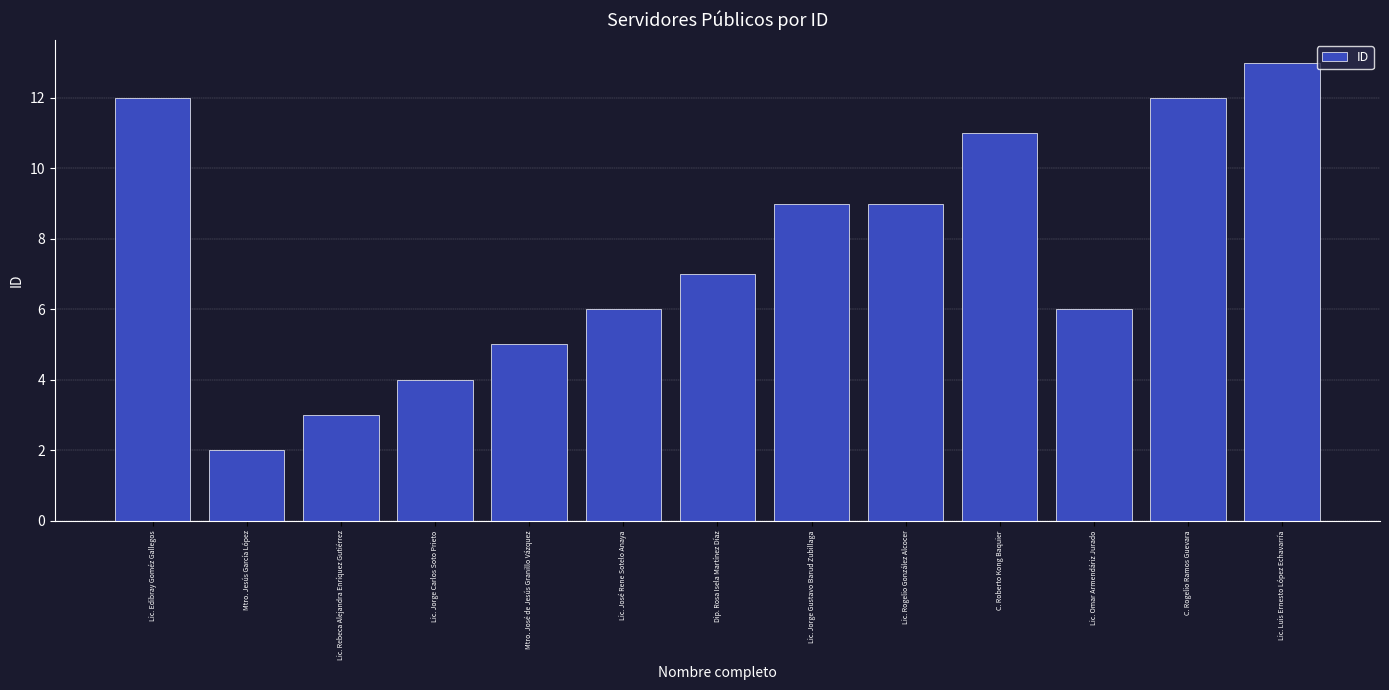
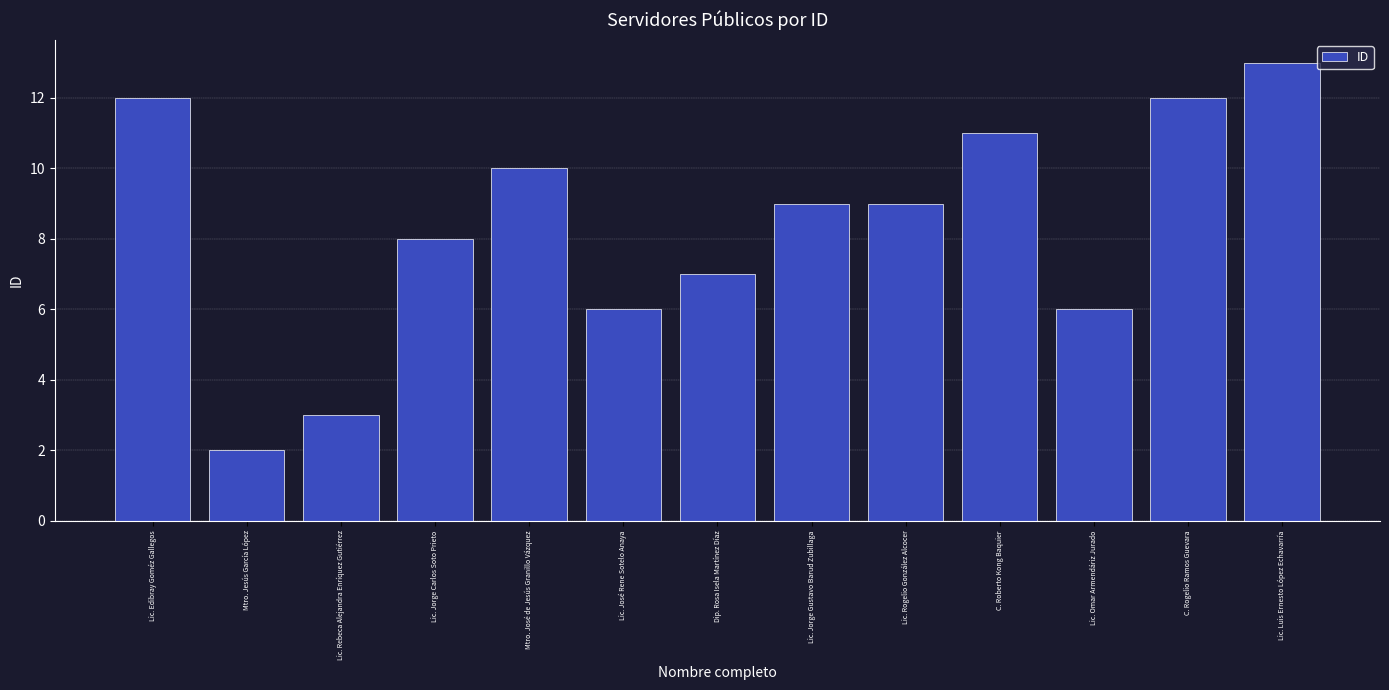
Lic. Jorge Carlos Soto Prieto: 4 -> 8
Mtro. José de Jesús Granillo Vázquez: 5 -> 10
